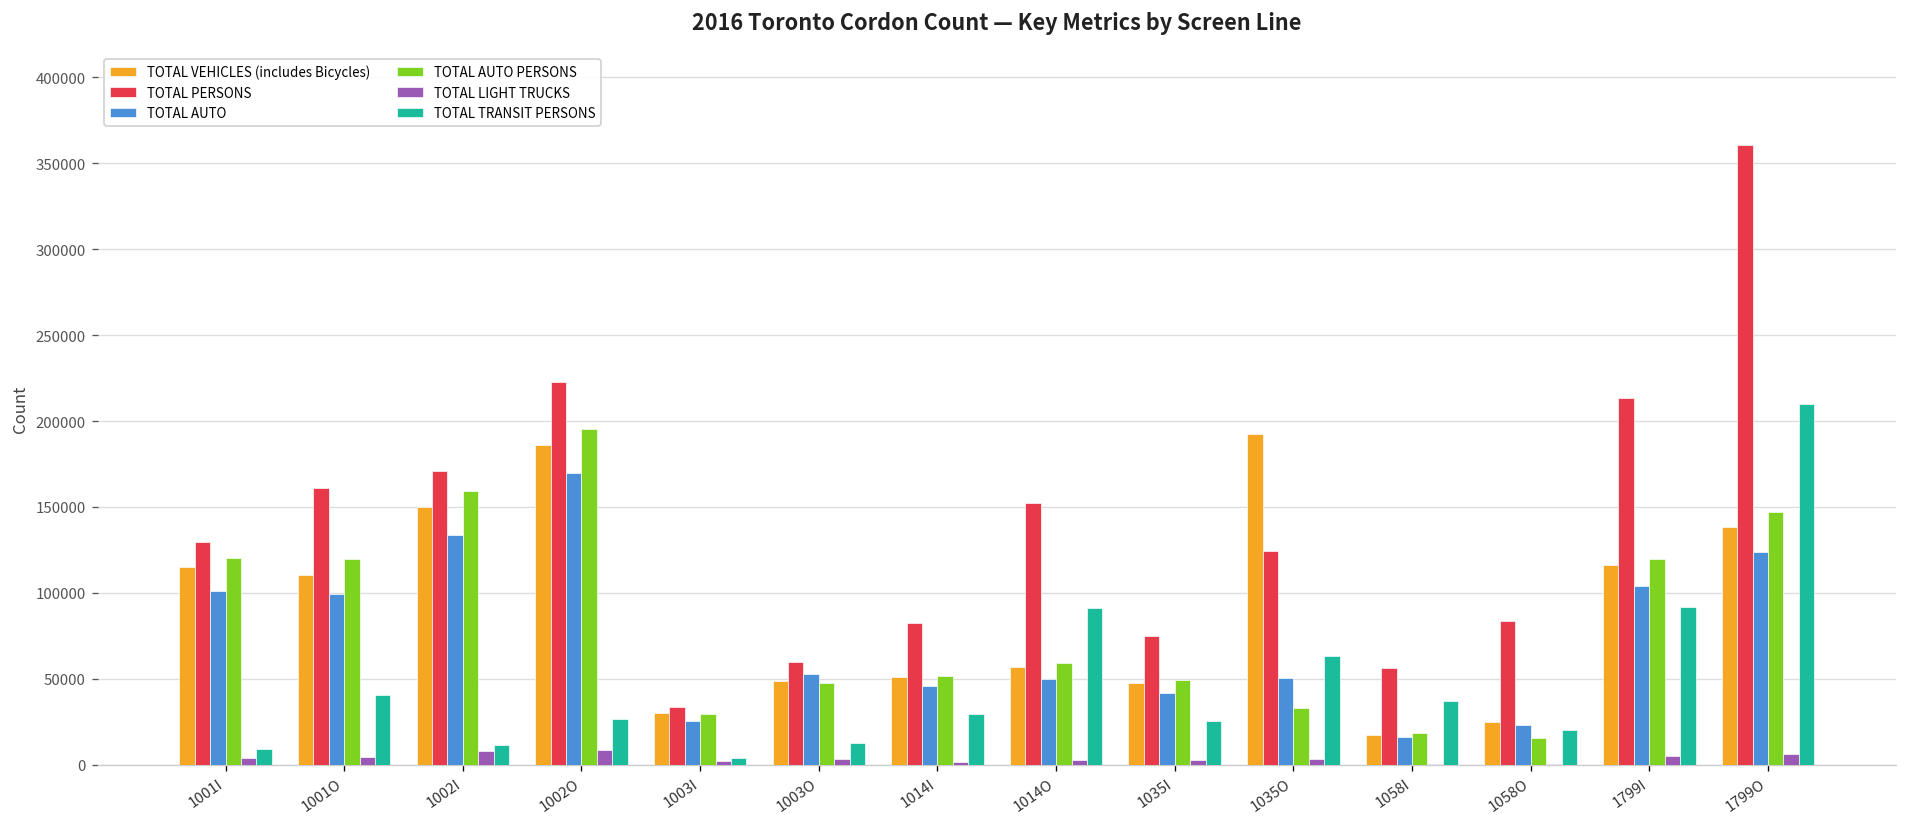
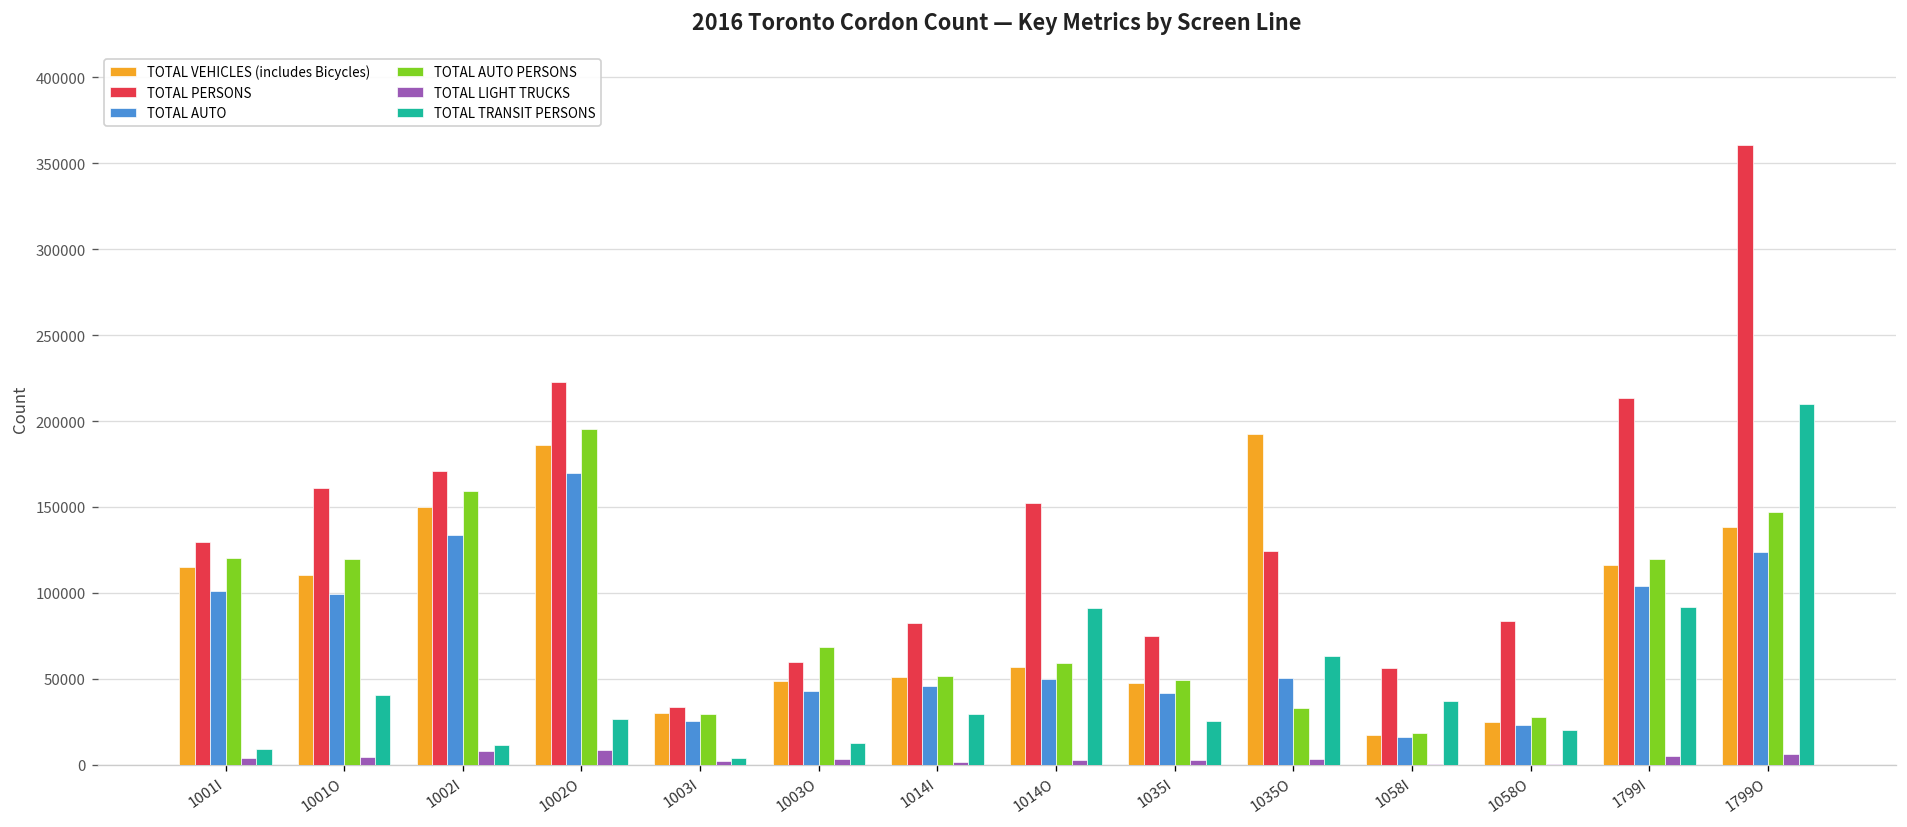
TOTAL AUTO, 1003O: 53000 -> 43000
TOTAL AUTO PERSONS, 1003O: 47000 -> 69000
TOTAL AUTO PERSONS, 1058O: 16000 -> 28000
